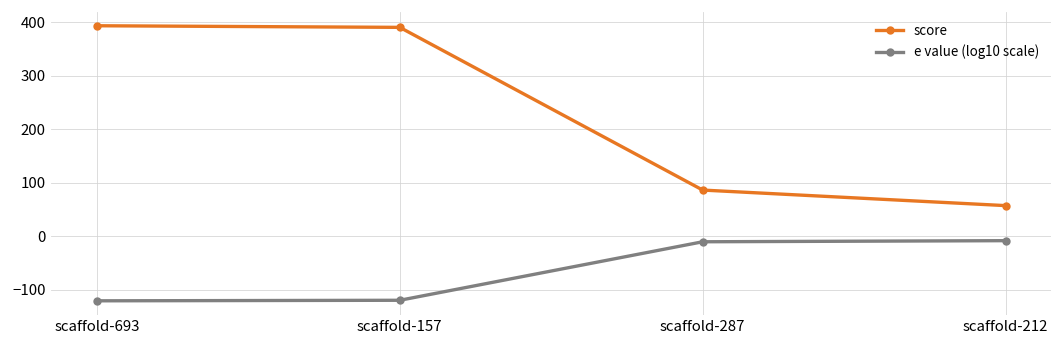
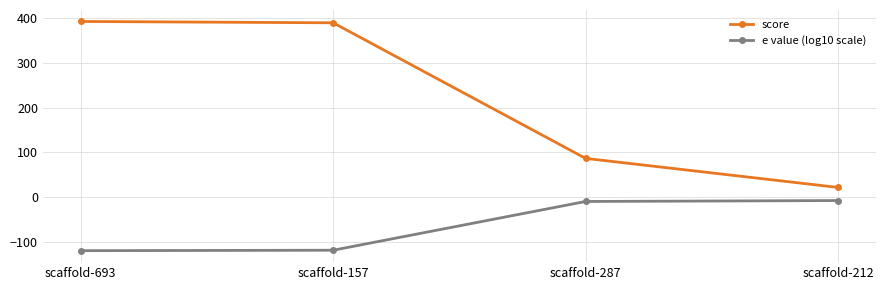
score, scaffold-212: 60 -> 20
